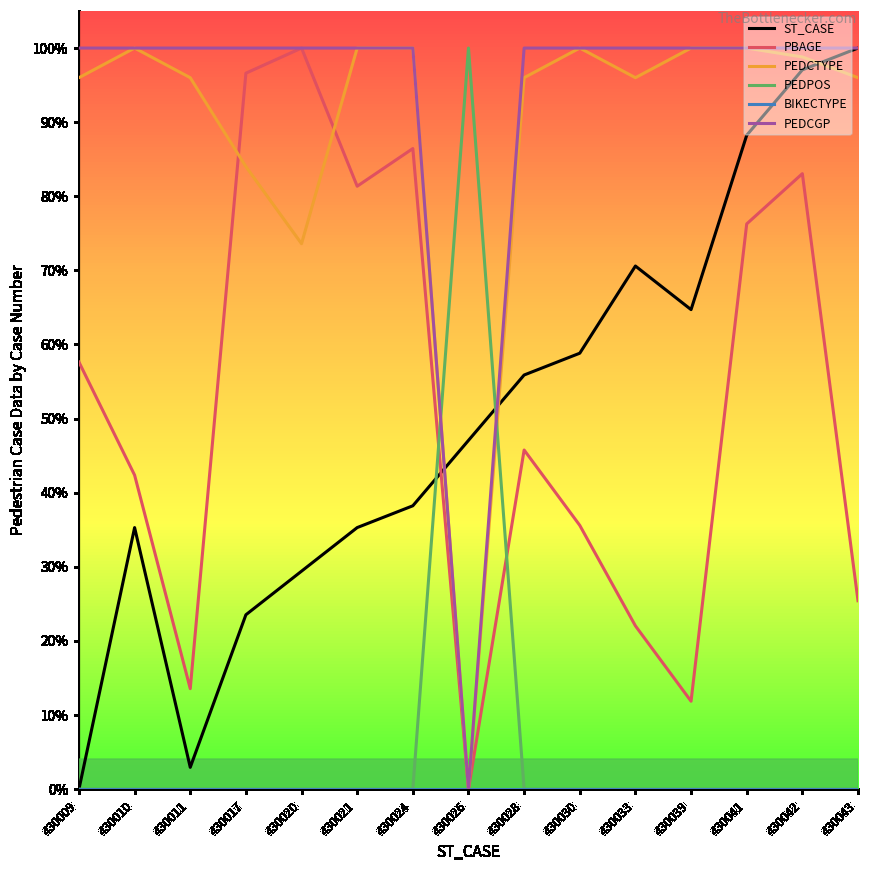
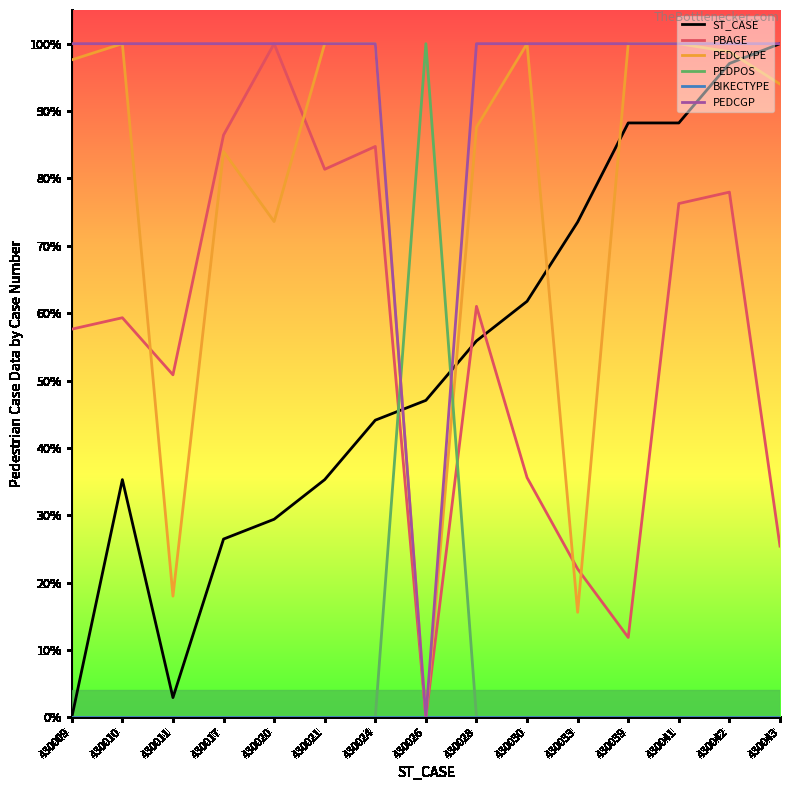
PEDCTYPE, 430009: 96% -> 98%
PBAGE, 430010: 42% -> 59%
PBAGE, 430011: 14% -> 51%
PEDCTYPE, 430011: 96% -> 18%
ST_CASE, 430017: 24% -> 26%
PBAGE, 430017: 97% -> 86%
ST_CASE, 430024: 38% -> 44%
PBAGE, 430024: 86% -> 85%
PBAGE, 430028: 46% -> 61%
PEDCTYPE, 430028: 96% -> 88%
ST_CASE, 430030: 59% -> 62%
ST_CASE, 430033: 71% -> 74%
PEDCTYPE, 430033: 96% -> 16%
ST_CASE, 430039: 65% -> 88%
PBAGE, 430042: 83% -> 78%
PEDCTYPE, 430043: 96% -> 94%
